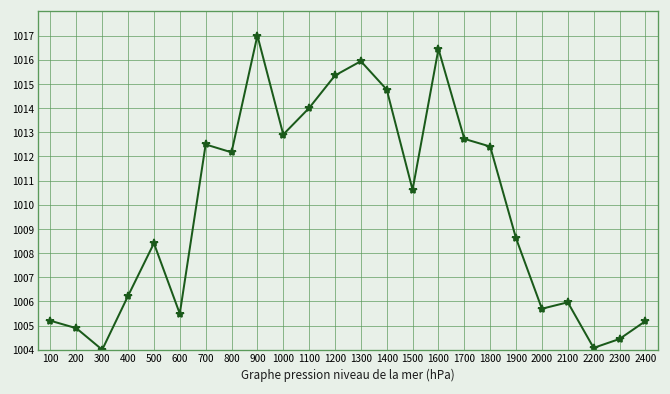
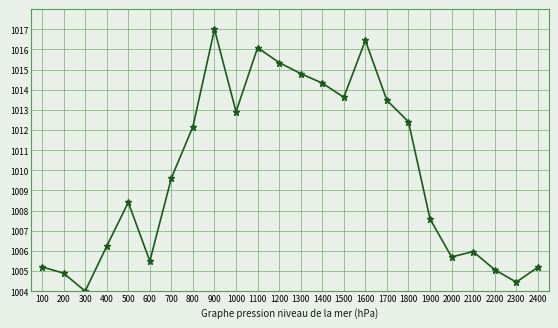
700: 1012.5 -> 1009.6
1100: 1014.0 -> 1016.1
1300: 1015.9 -> 1014.8
1400: 1014.8 -> 1014.3
1500: 1010.6 -> 1013.6
1700: 1012.7 -> 1013.5
1900: 1008.6 -> 1007.6
2200: 1004.1 -> 1005.1
